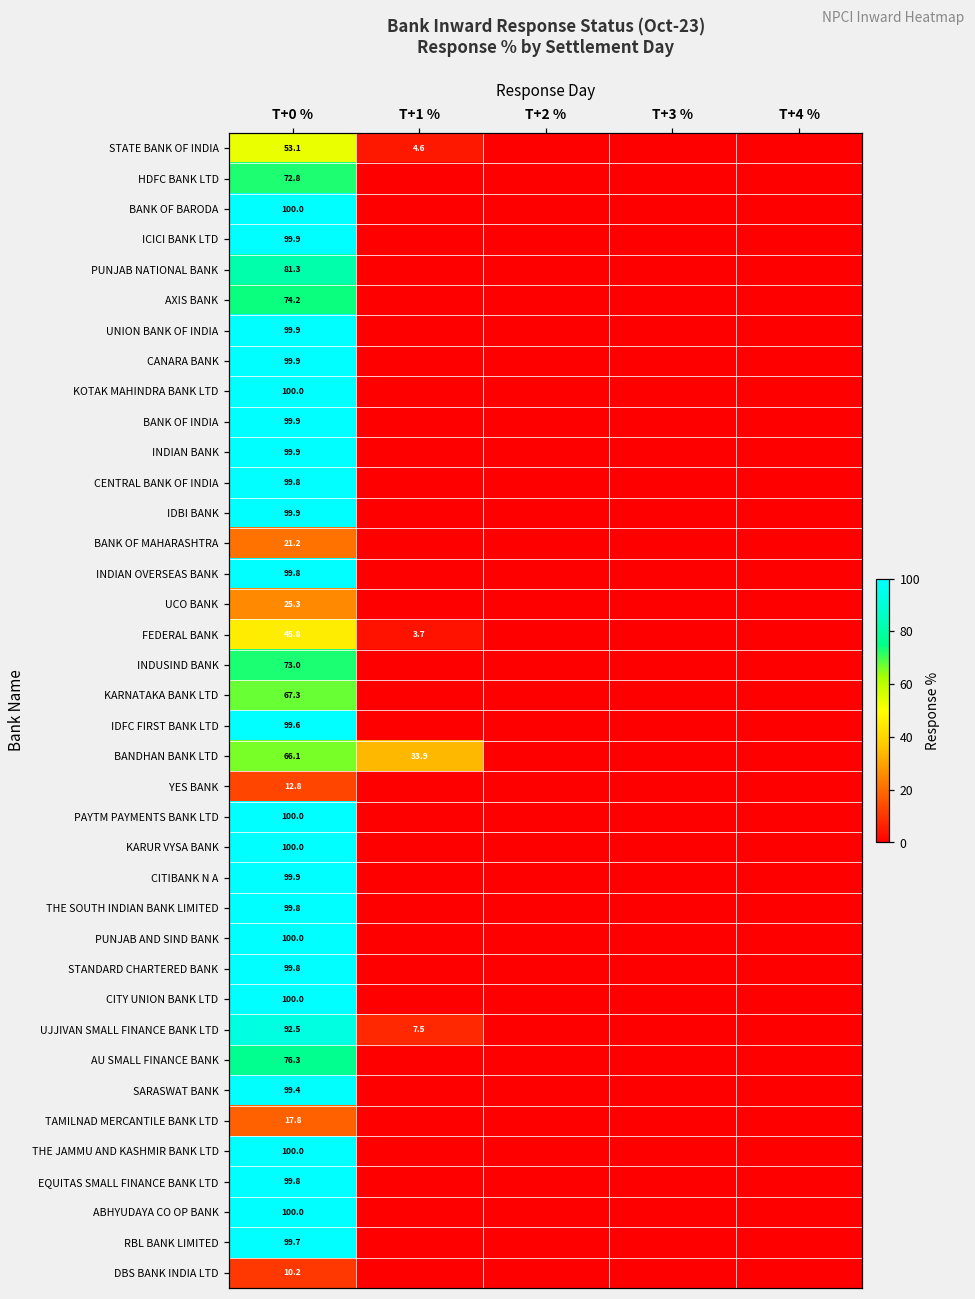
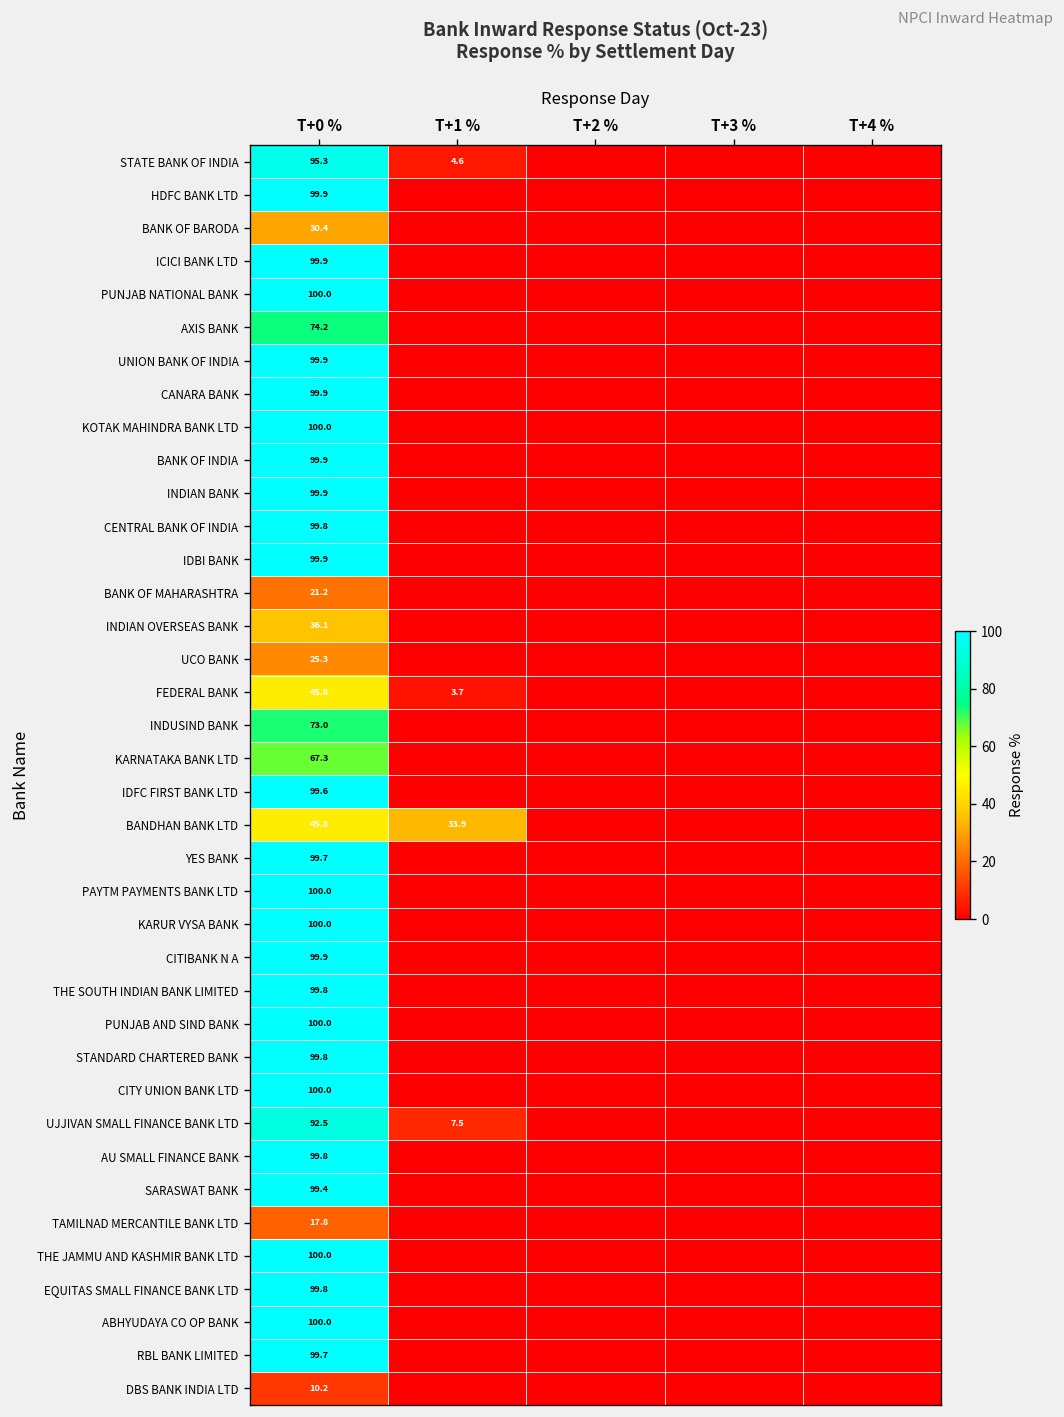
STATE BANK OF INDIA, T+0 %: 53.1 -> 95.3
HDFC BANK LTD, T+0 %: 72.8 -> 99.9
BANK OF BARODA, T+0 %: 100.0 -> 30.4
PUNJAB NATIONAL BANK, T+0 %: 81.3 -> 100.0
INDIAN OVERSEAS BANK, T+0 %: 99.8 -> 36.1
BANDHAN BANK LTD, T+0 %: 66.1 -> 45.8
YES BANK, T+0 %: 12.8 -> 99.7
AU SMALL FINANCE BANK, T+0 %: 76.3 -> 99.8
